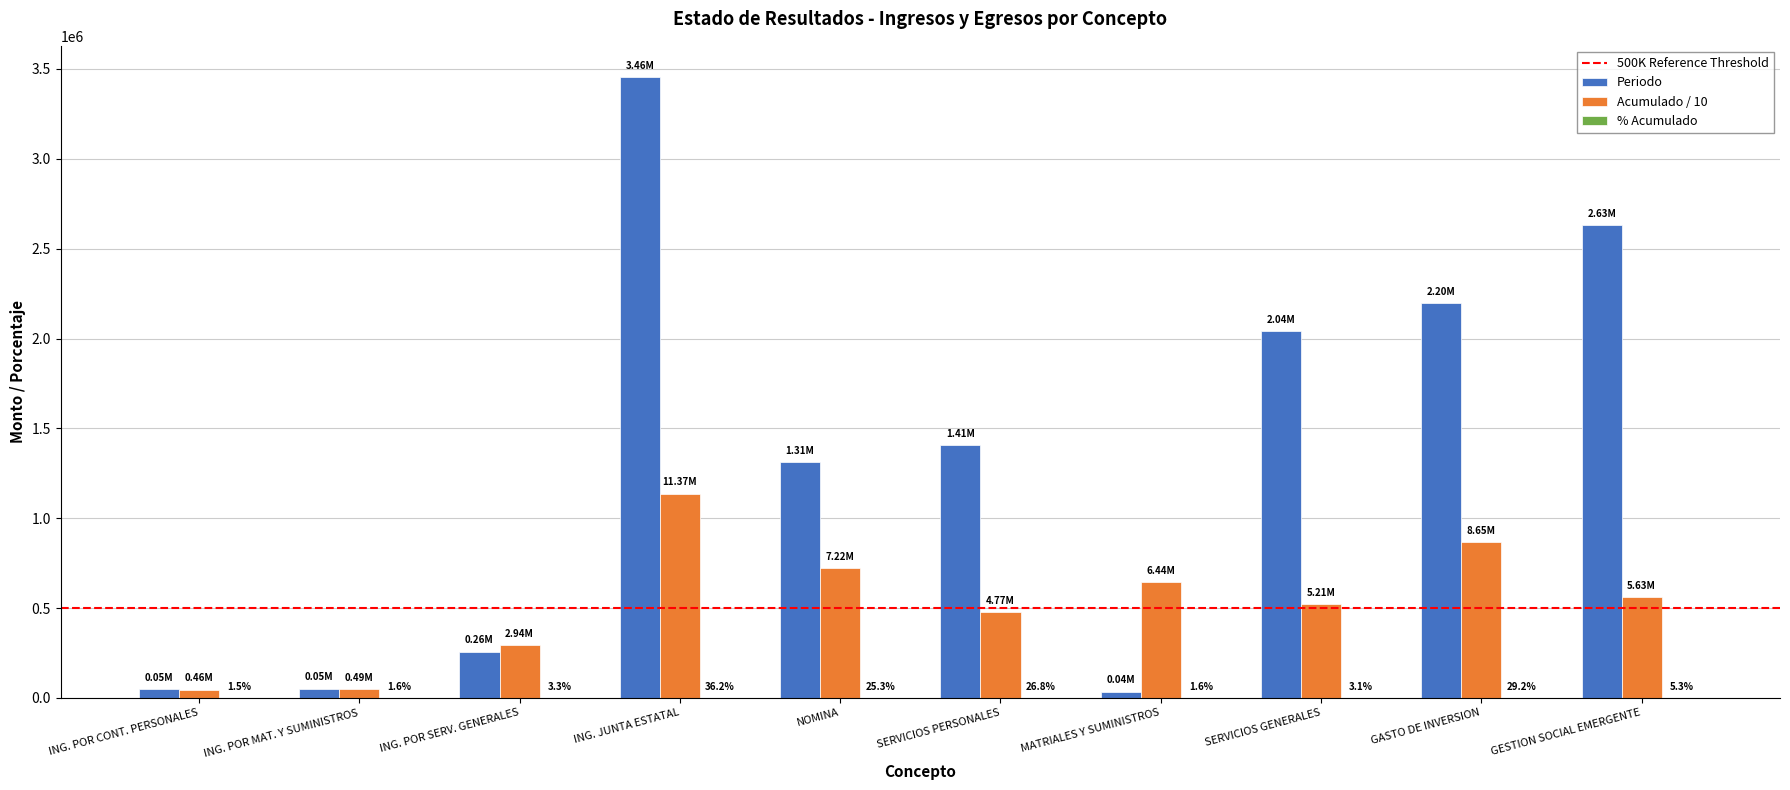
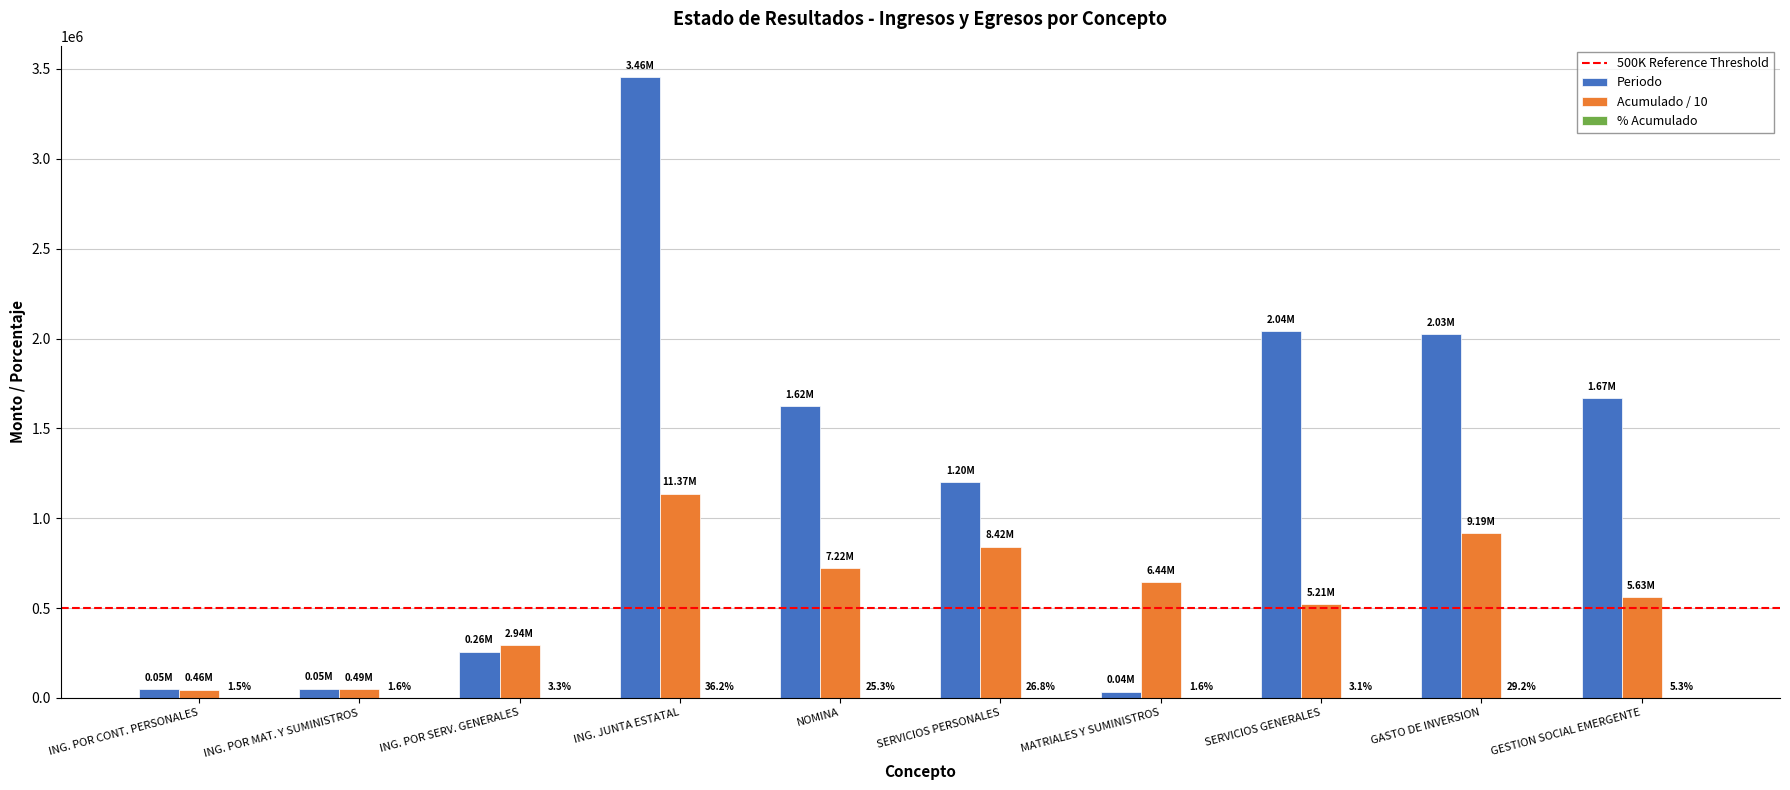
Periodo, NOMINA: 1.31M -> 1.62M
Periodo, SERVICIOS PERSONALES: 1.41M -> 1.20M
Acumulado / 10, SERVICIOS PERSONALES: 4.77M -> 8.42M
Periodo, GASTO DE INVERSION: 2.20M -> 2.03M
Acumulado / 10, GASTO DE INVERSION: 8.65M -> 9.19M
Periodo, GESTION SOCIAL EMERGENTE: 2.63M -> 1.67M
